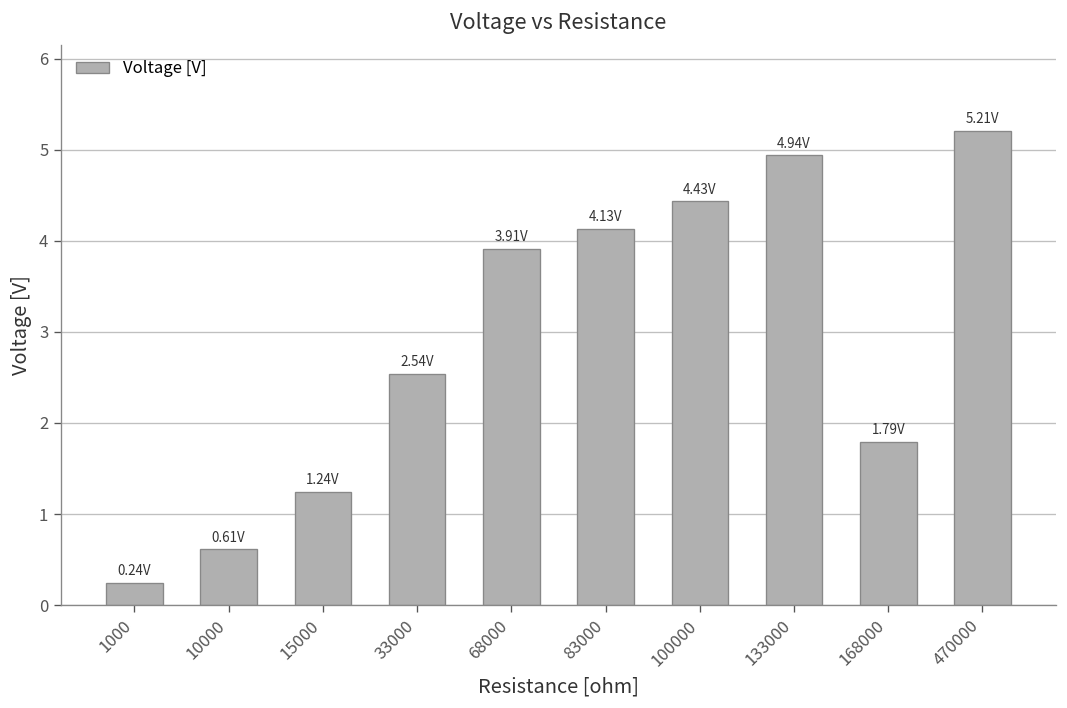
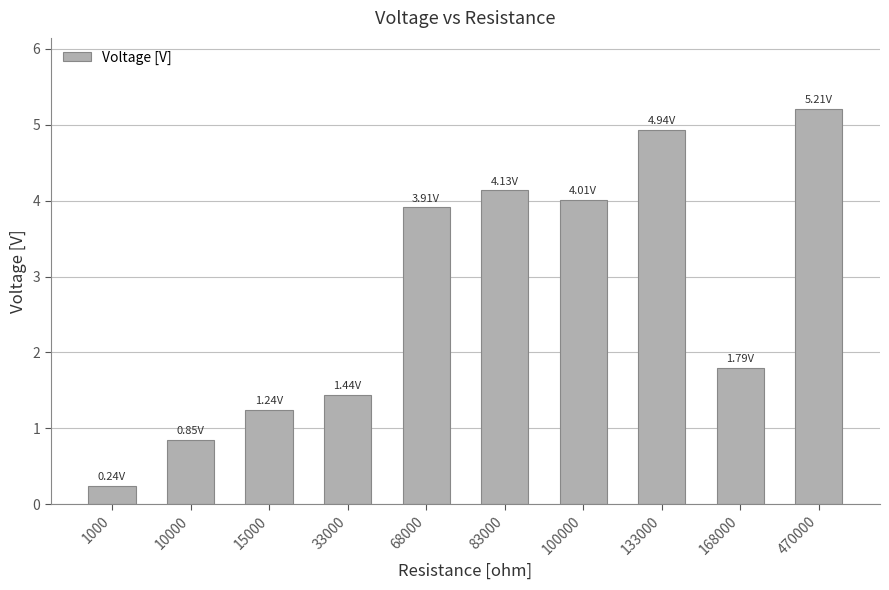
10000: 0.61V -> 0.85V
33000: 2.54V -> 1.44V
100000: 4.43V -> 4.01V
